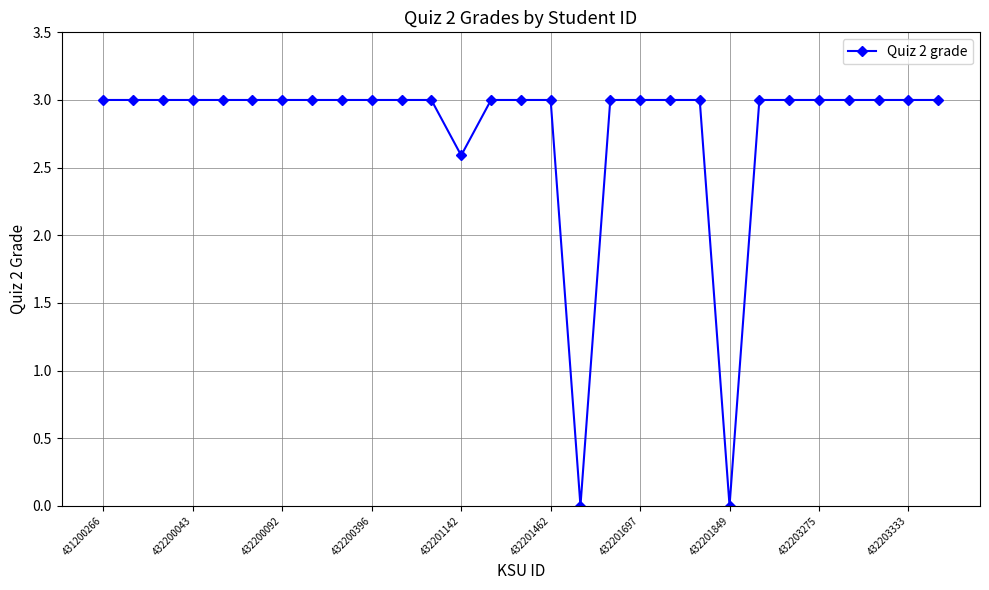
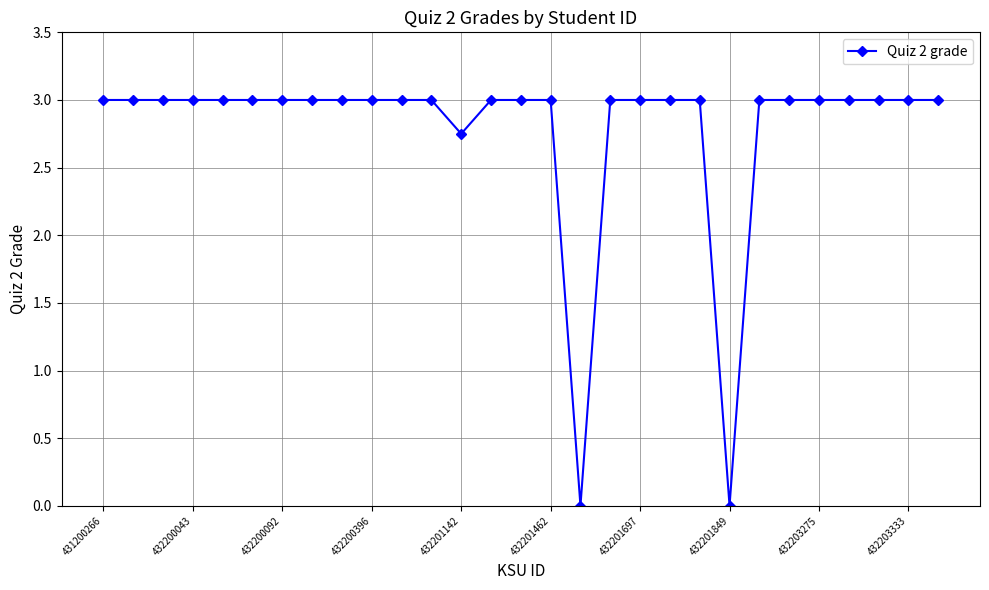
432201142: 2.59 -> 2.75
